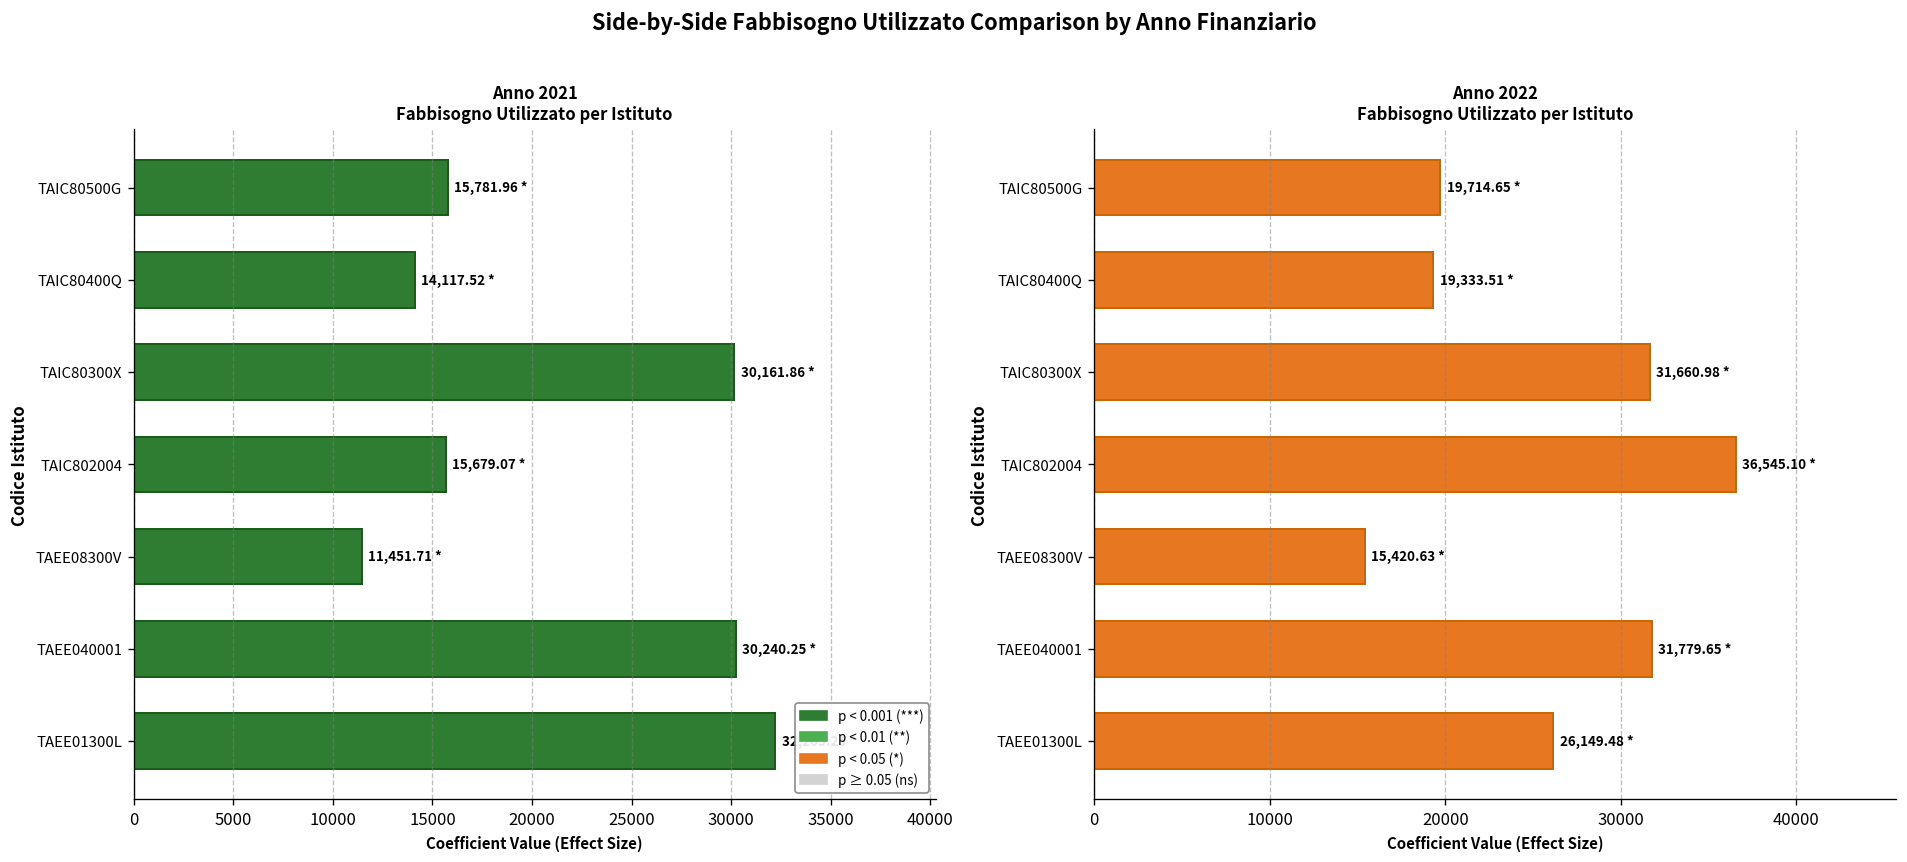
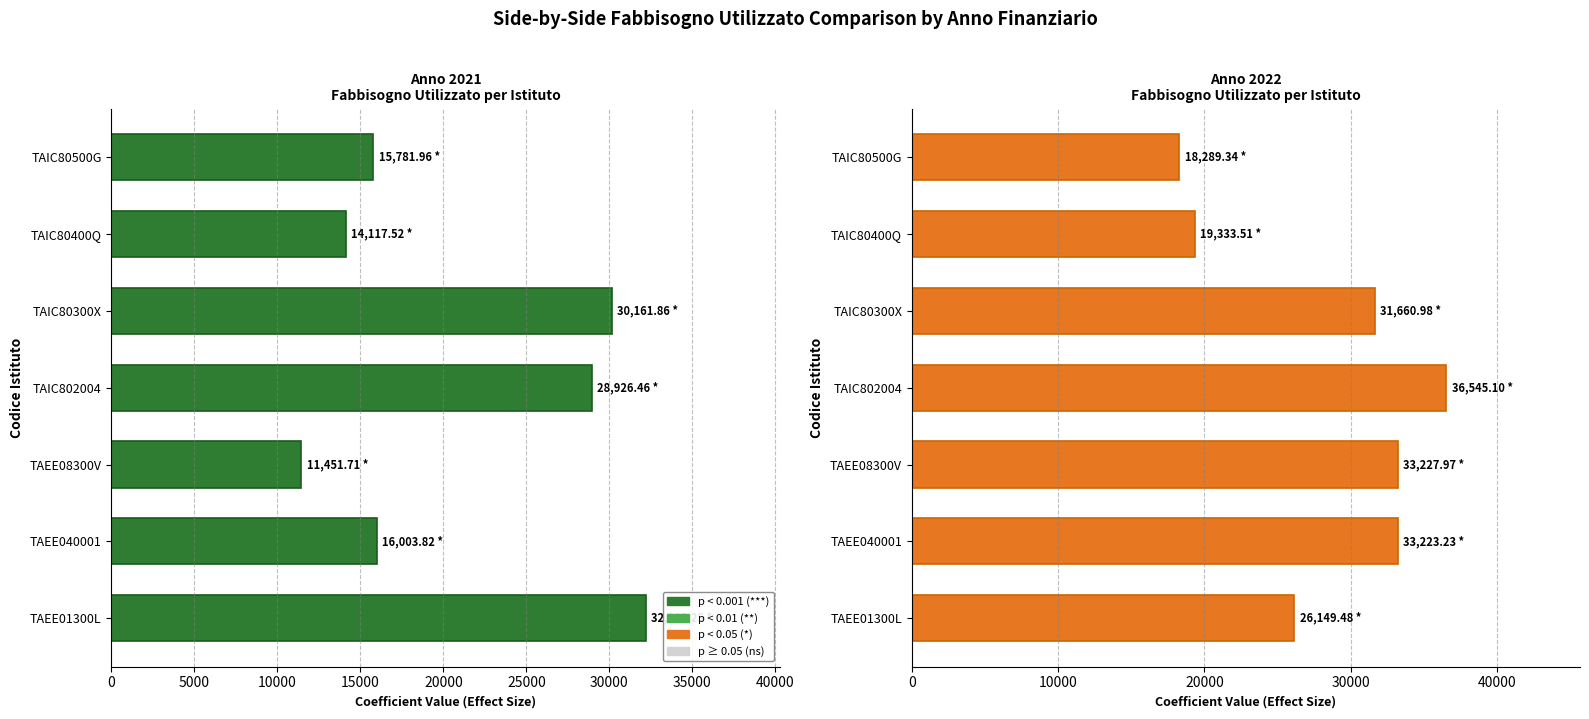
Anno 2021 Fabbisogno Utilizzato per Istituto, TAIC802004: 15,679.07 -> 28,926.46
Anno 2021 Fabbisogno Utilizzato per Istituto, TAEE040001: 30,240.25 -> 16,003.82
Anno 2022 Fabbisogno Utilizzato per Istituto, TAIC80500G: 19,714.65 -> 18,289.34
Anno 2022 Fabbisogno Utilizzato per Istituto, TAEE08300V: 15,420.63 -> 33,227.97
Anno 2022 Fabbisogno Utilizzato per Istituto, TAEE040001: 31,779.65 -> 33,223.23
